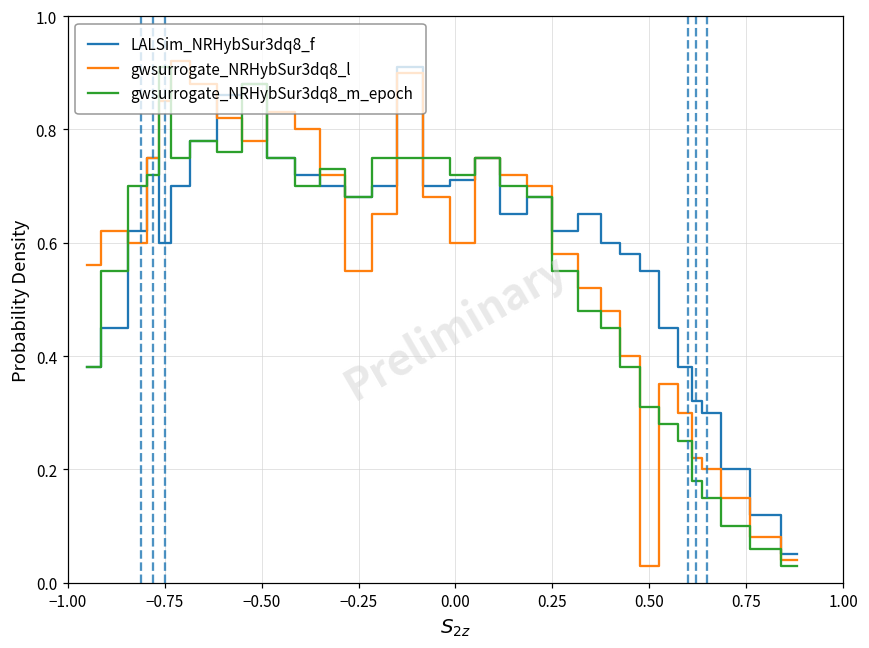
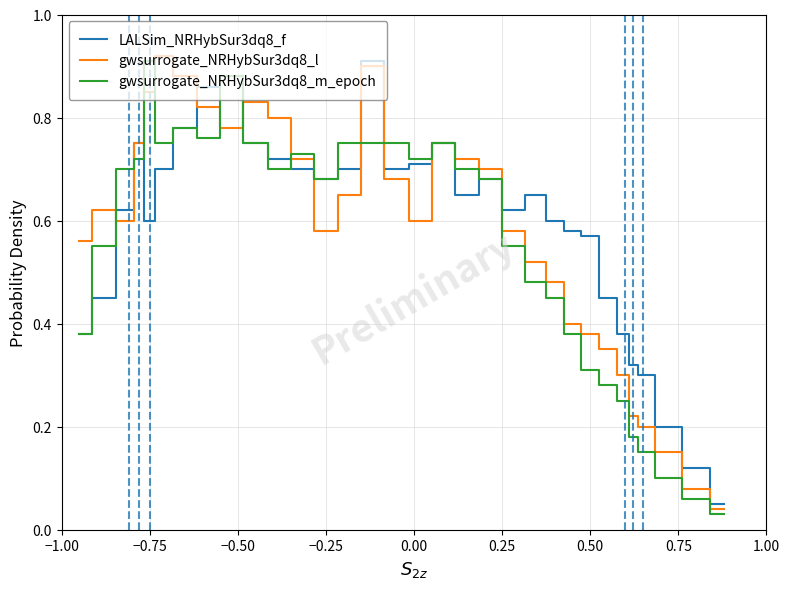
gwsurrogate_NRHybSur3dq8_l, −0.25: 0.55 -> 0.58
LALSim_NRHybSur3dq8_f, 0.50: 0.55 -> 0.57
gwsurrogate_NRHybSur3dq8_l, 0.50: 0.03 -> 0.38
